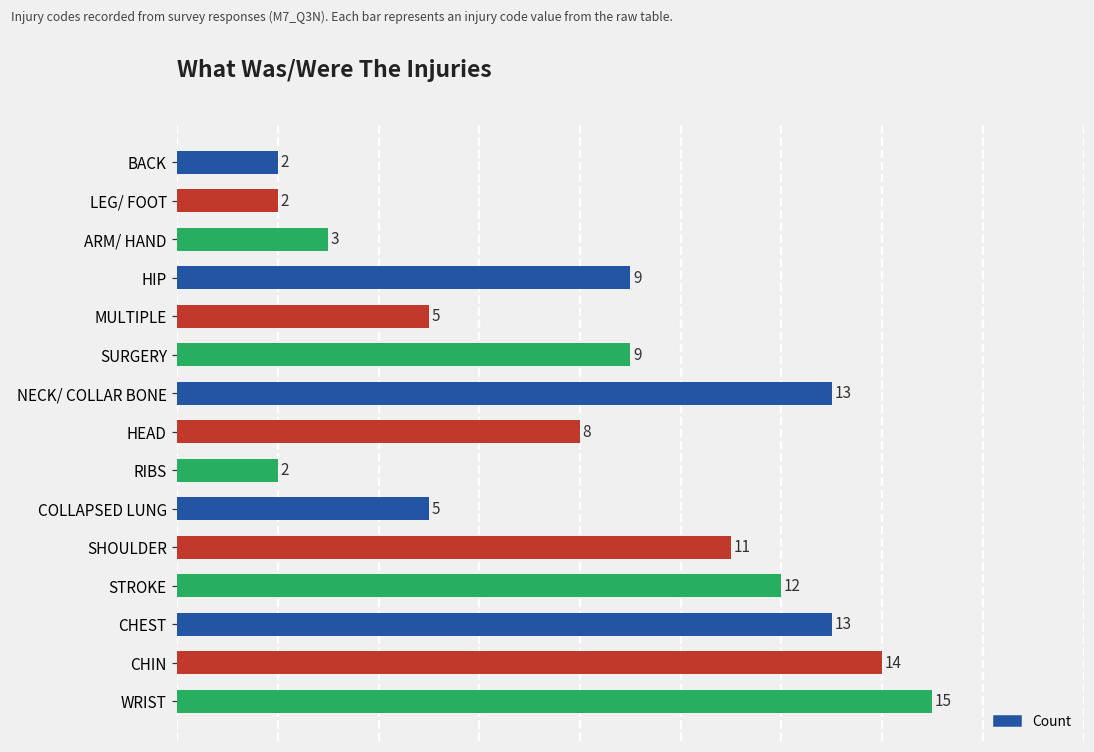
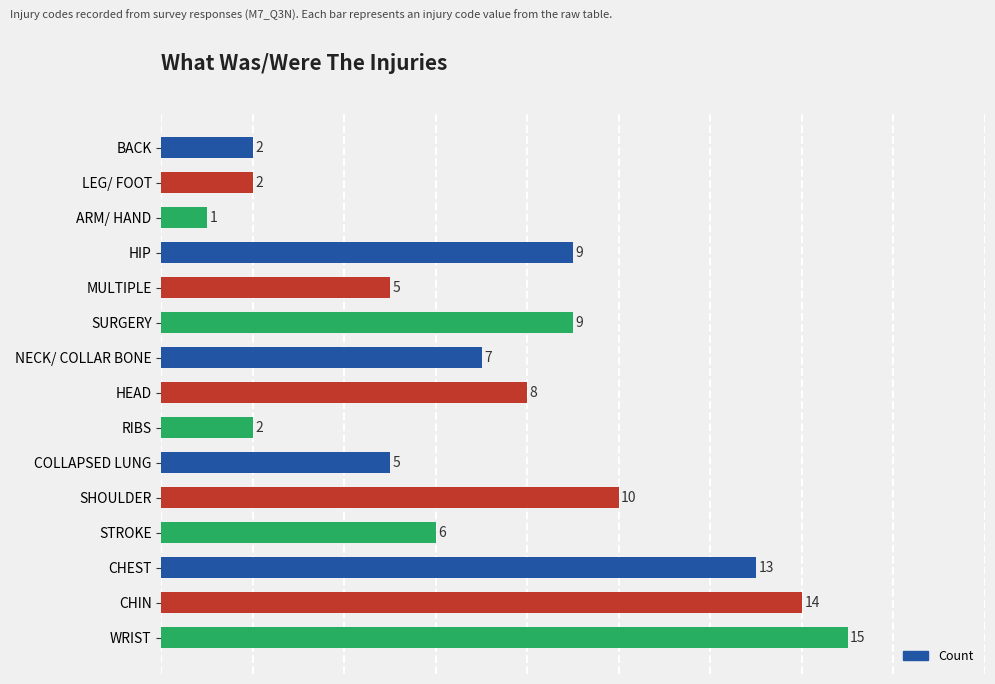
ARM/ HAND: 3 -> 1
NECK/ COLLAR BONE: 13 -> 7
SHOULDER: 11 -> 10
STROKE: 12 -> 6
